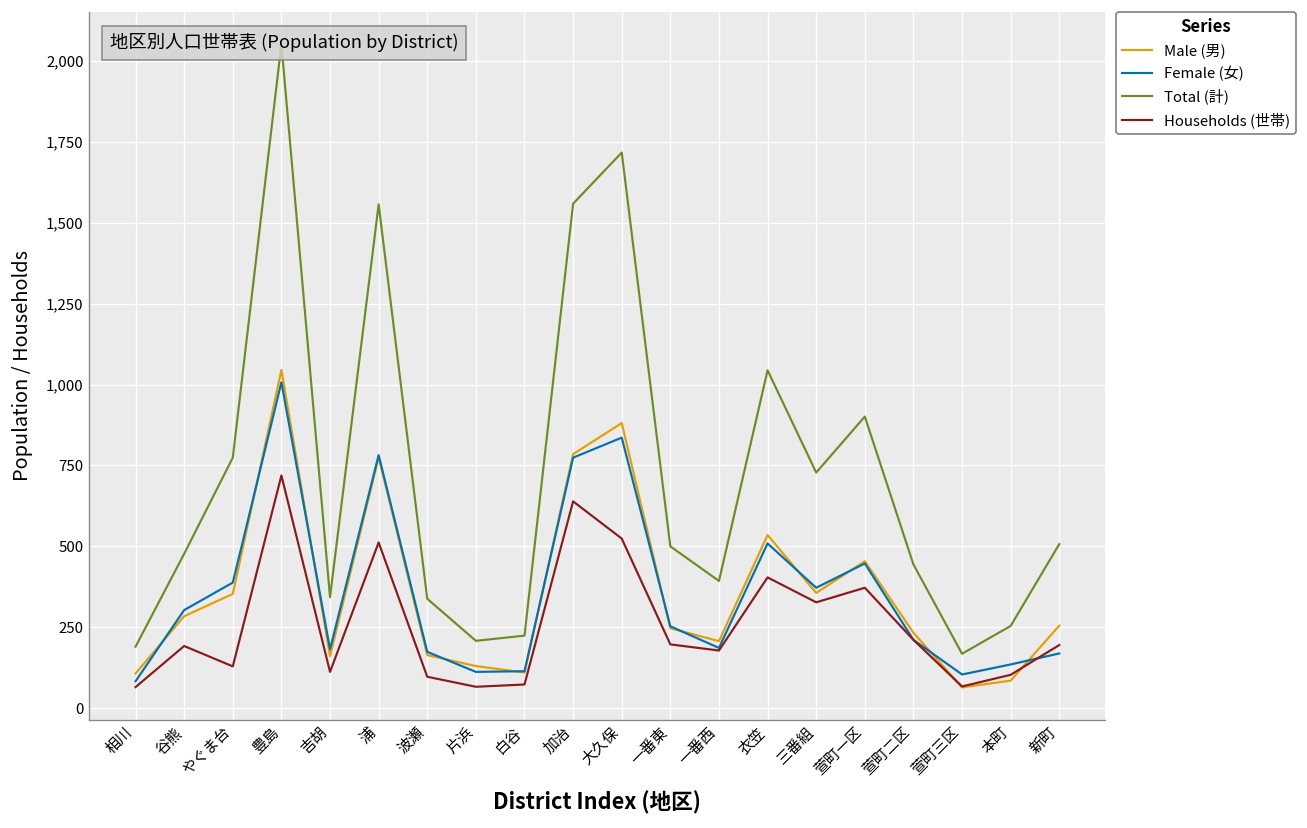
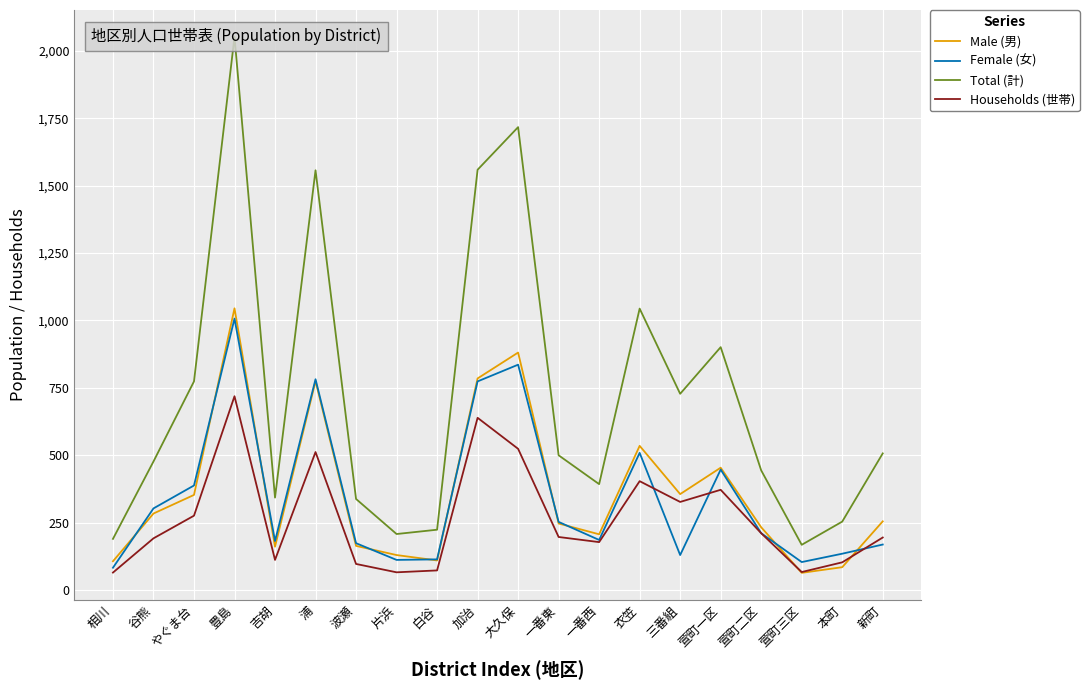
Households (世帯), やぐま台: 130 -> 280
Female (女), 三番組: 370 -> 130
